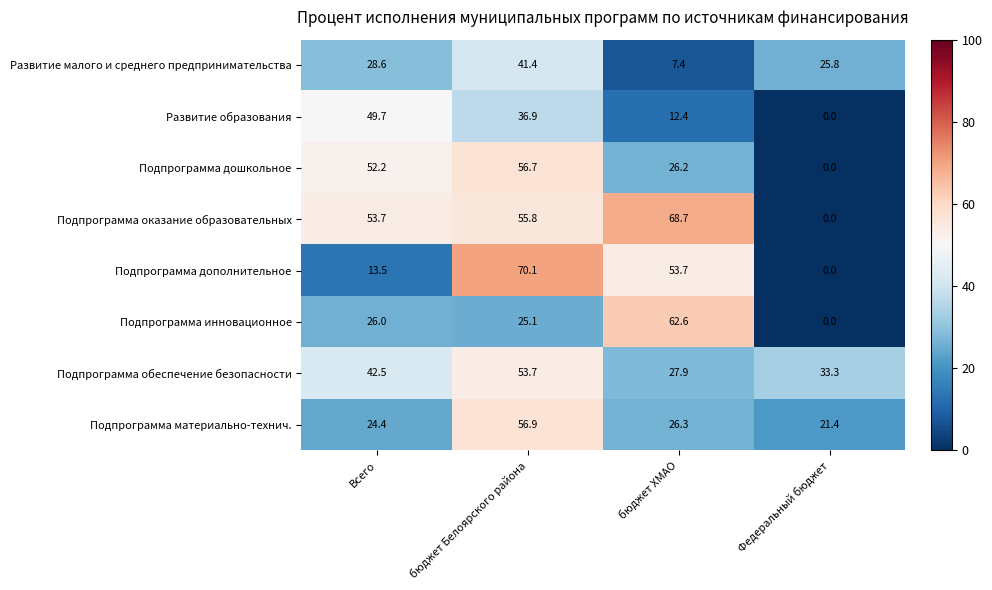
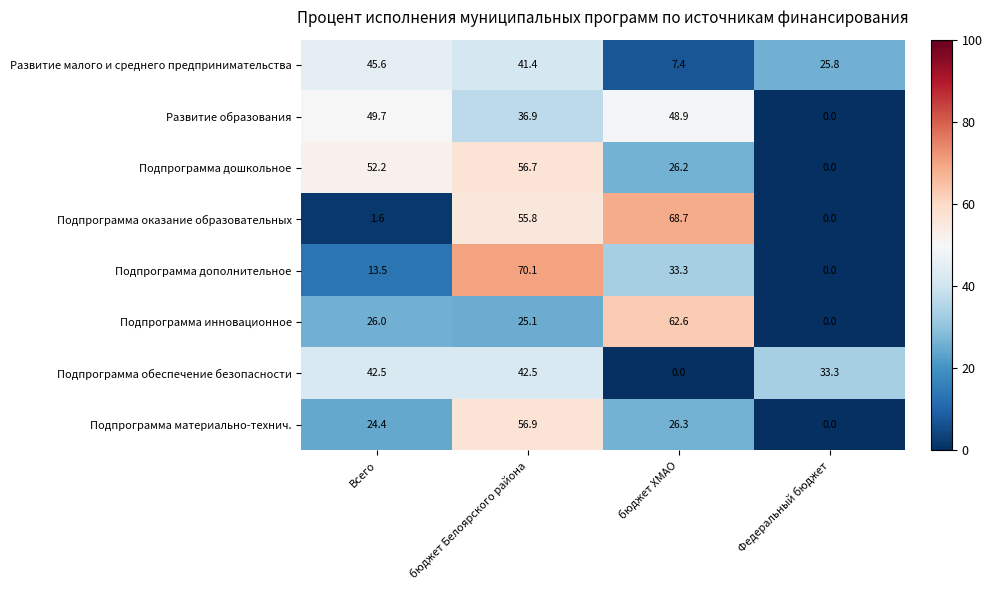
Развитие малого и среднего предпринимательства, Всего: 28.6 -> 45.6
Развитие образования, бюджет ХМАО: 12.4 -> 48.9
Подпрограмма оказание образовательных, Всего: 53.7 -> 1.6
Подпрограмма дополнительное, бюджет ХМАО: 53.7 -> 33.3
Подпрограмма обеспечение безопасности, бюджет Белоярского района: 53.7 -> 42.5
Подпрограмма обеспечение безопасности, бюджет ХМАО: 27.9 -> 0.0
Подпрограмма материально-технич., Федеральный бюджет: 21.4 -> 0.0
